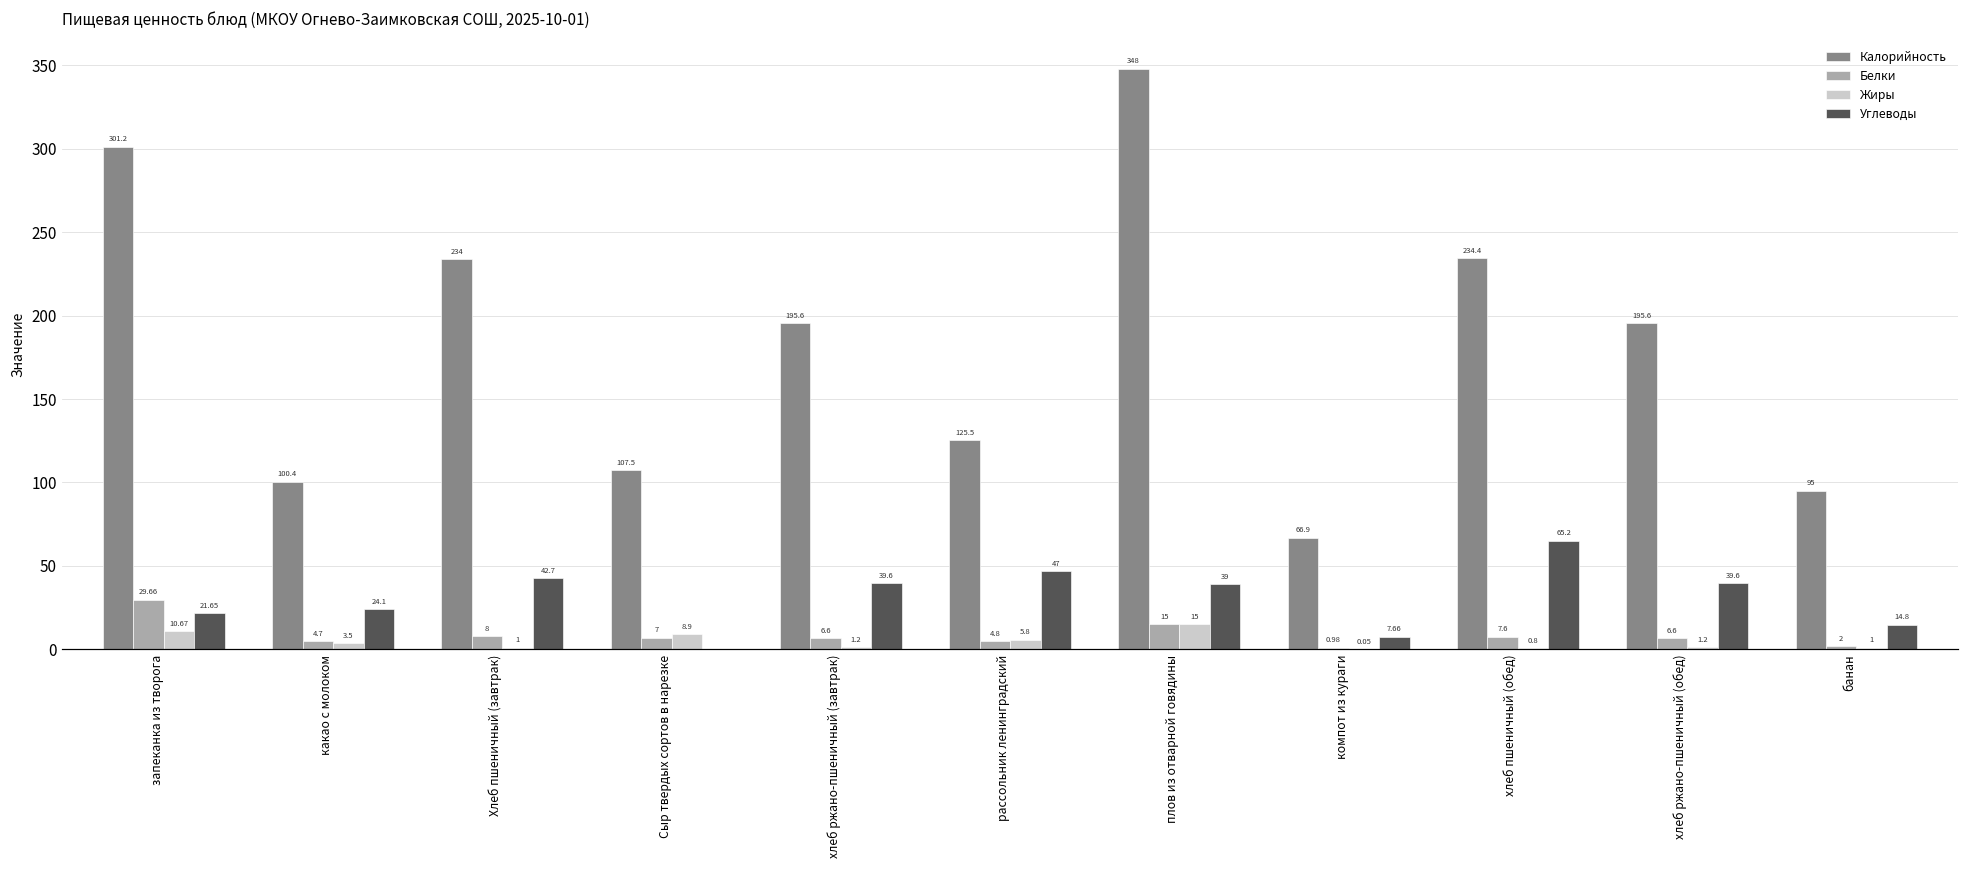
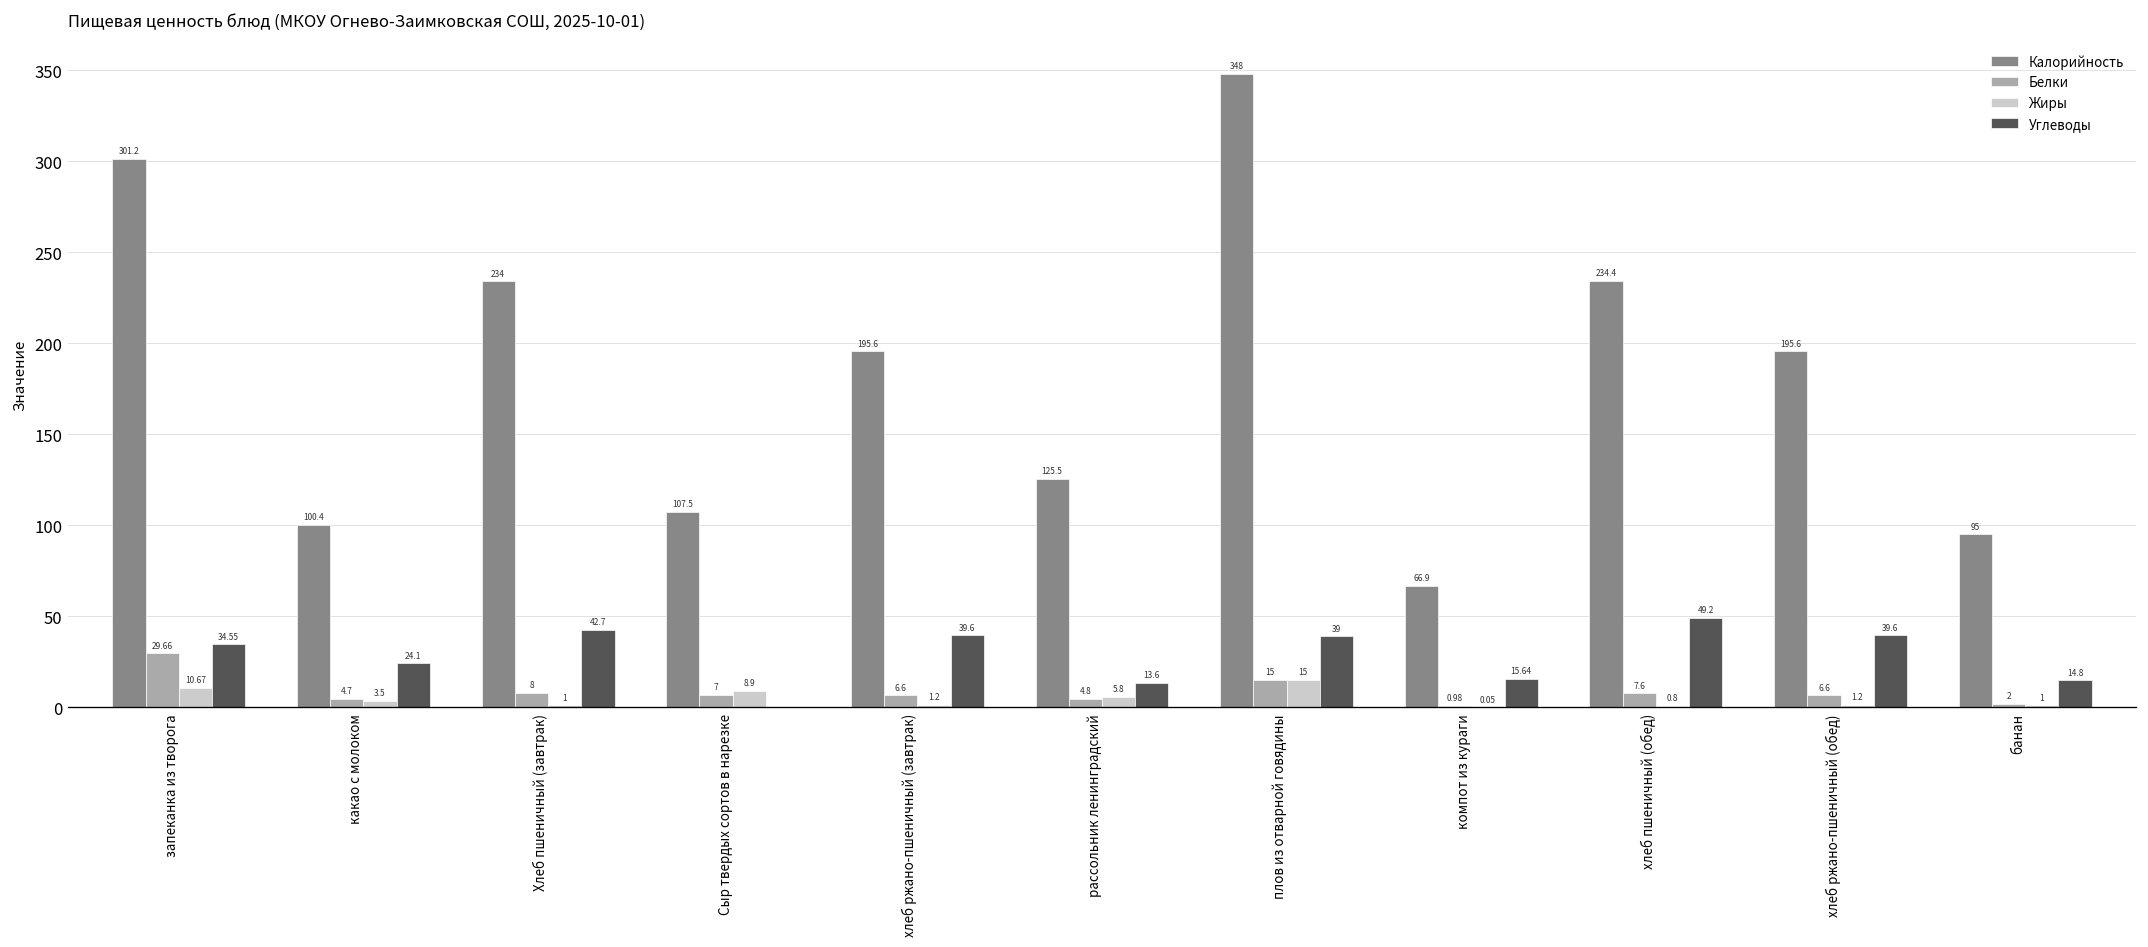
Углеводы, запеканка из творога: 21.65 -> 34.55
Углеводы, рассольник ленинградский: 47 -> 13.6
Углеводы, компот из кураги: 7.66 -> 15.64
Углеводы, хлеб пшеничный (обед): 65.2 -> 49.2
